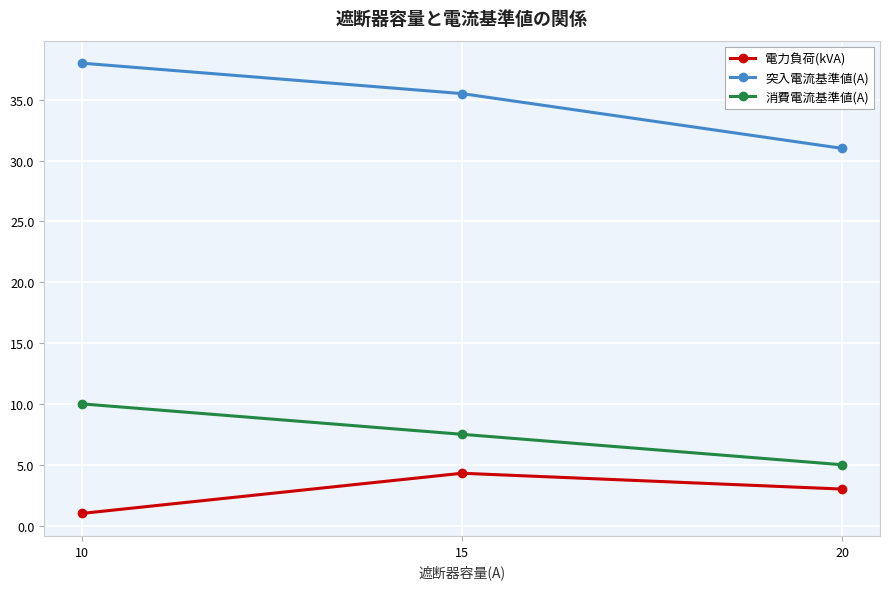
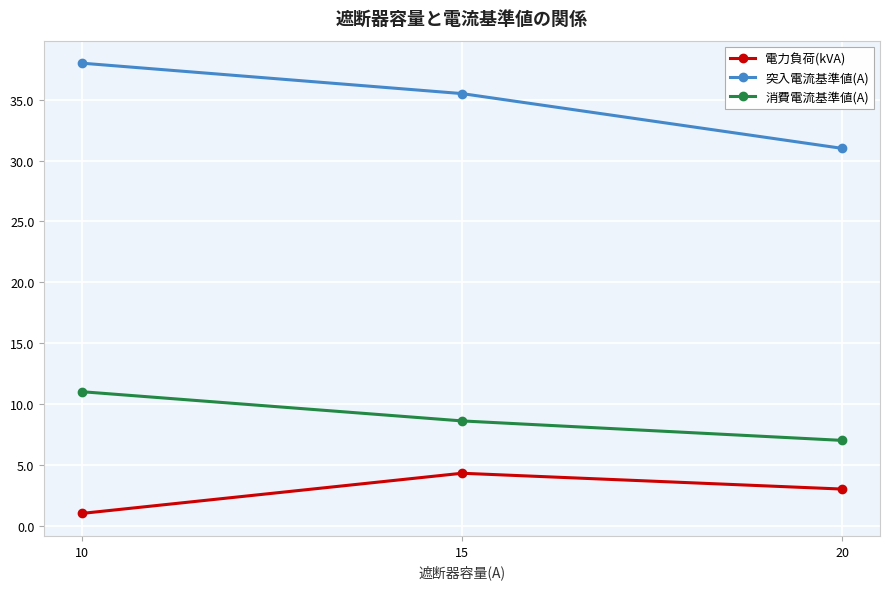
消費電流基準値(A), 10: 10 -> 11
消費電流基準値(A), 15: 7.5 -> 8.6
消費電流基準値(A), 20: 5 -> 7
